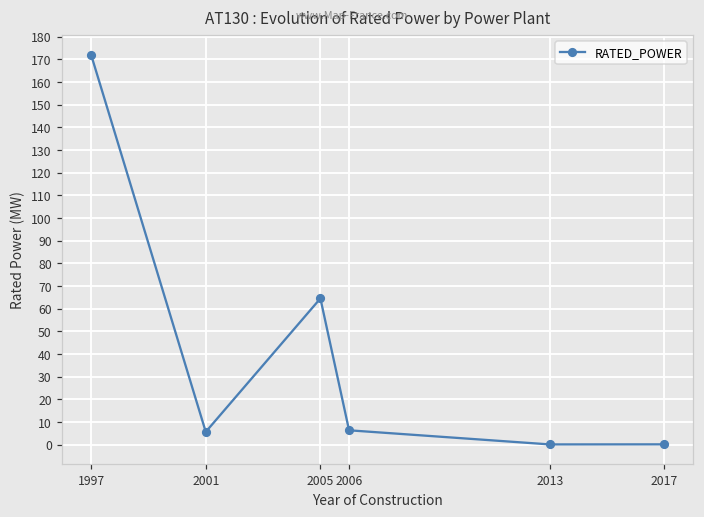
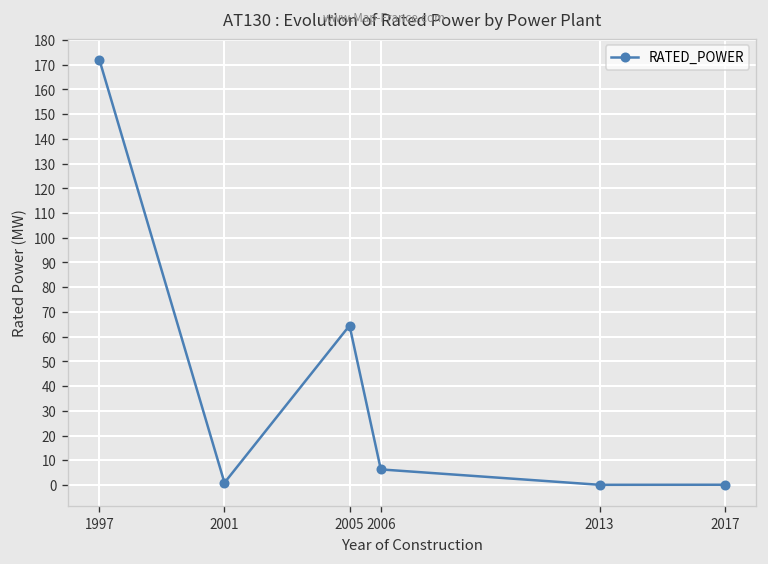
2001: 6 -> 1
